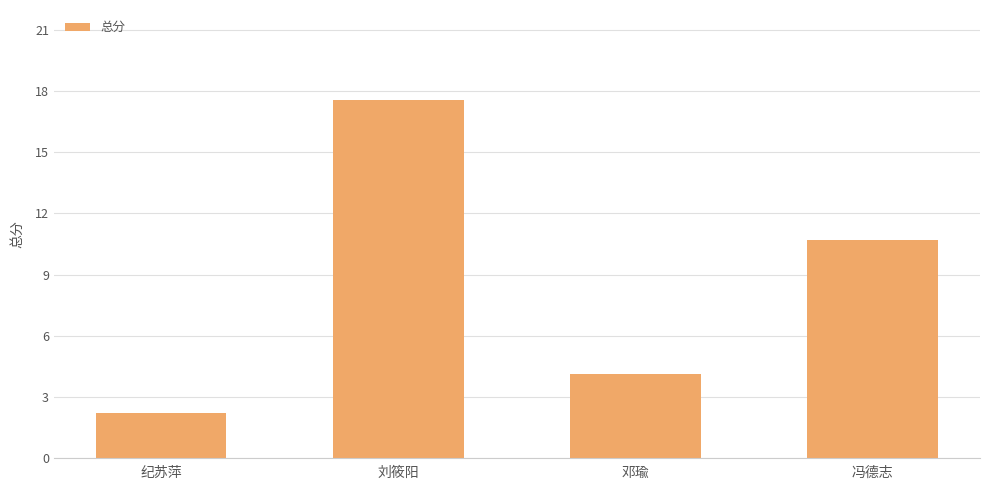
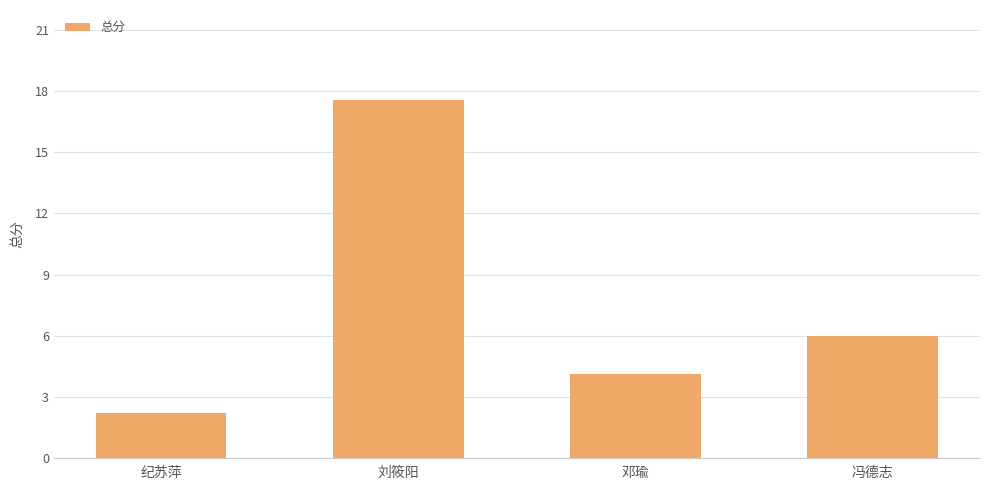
冯德志: 10.7 -> 6.0
